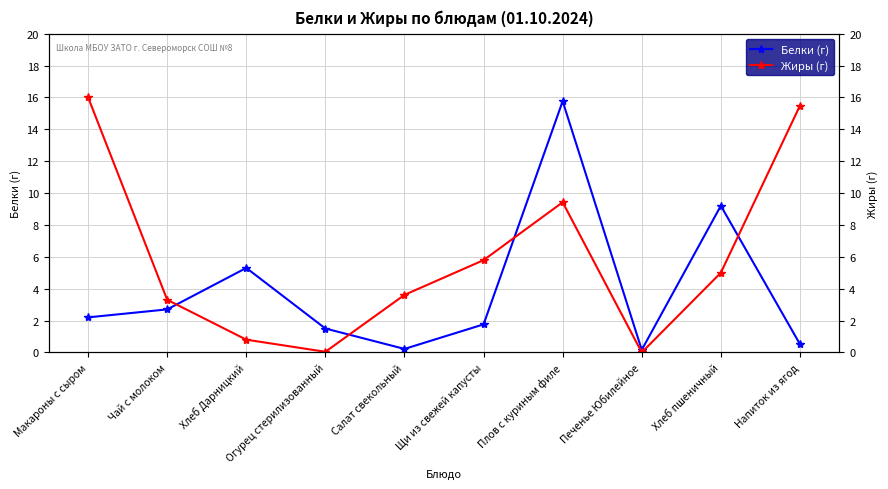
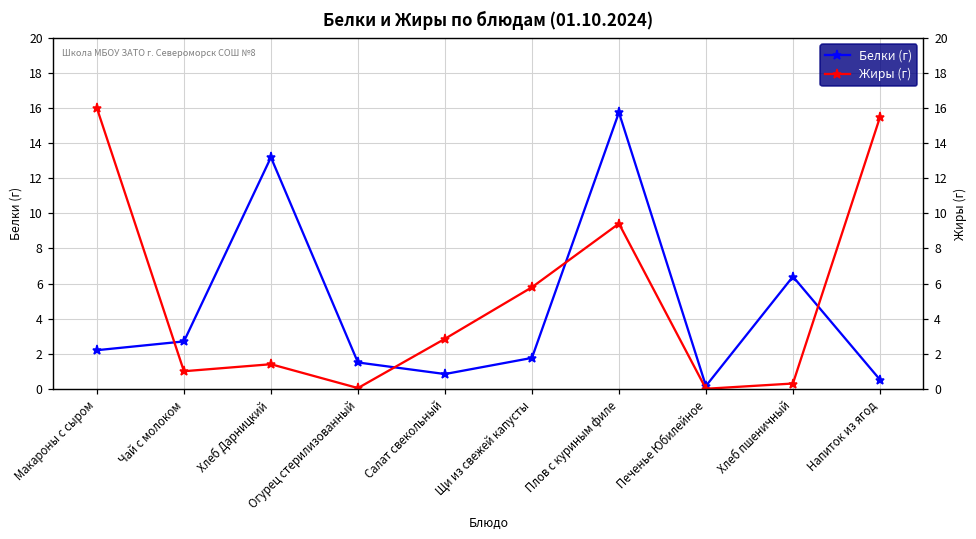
Жиры (г), Чай с молоком: 3.3 -> 1.0
Белки (г), Хлеб Дарницкий: 5.3 -> 13.2
Жиры (г), Хлеб Дарницкий: 0.8 -> 1.4
Белки (г), Салат свекольный: 0.2 -> 0.8
Жиры (г), Салат свекольный: 3.6 -> 2.9
Белки (г), Хлеб пшеничный: 9.2 -> 6.4
Жиры (г), Хлеб пшеничный: 5.0 -> 0.3
